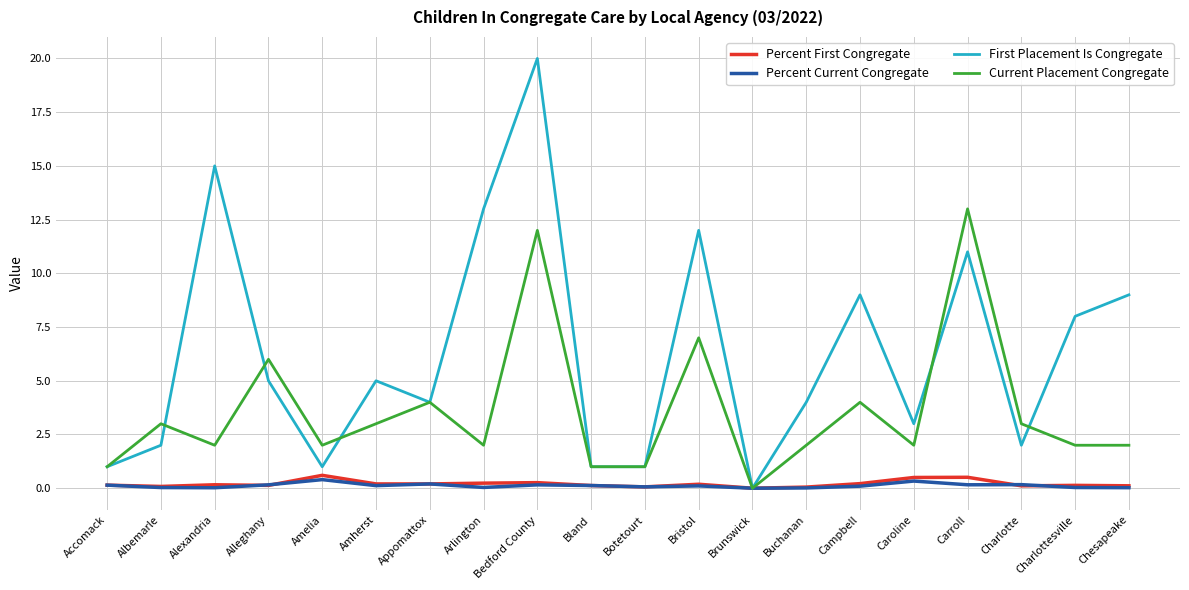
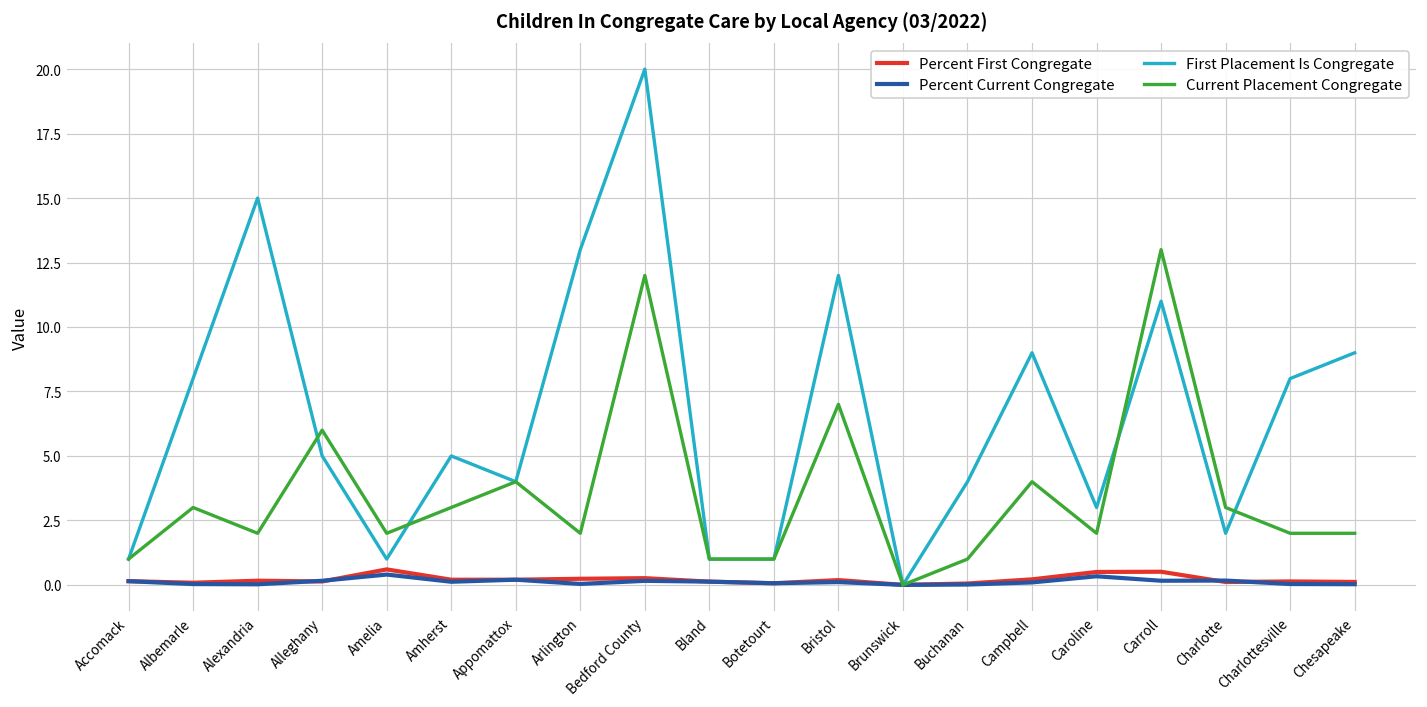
First Placement Is Congregate, Albemarle: 2 -> 8
Current Placement Congregate, Buchanan: 2 -> 1
